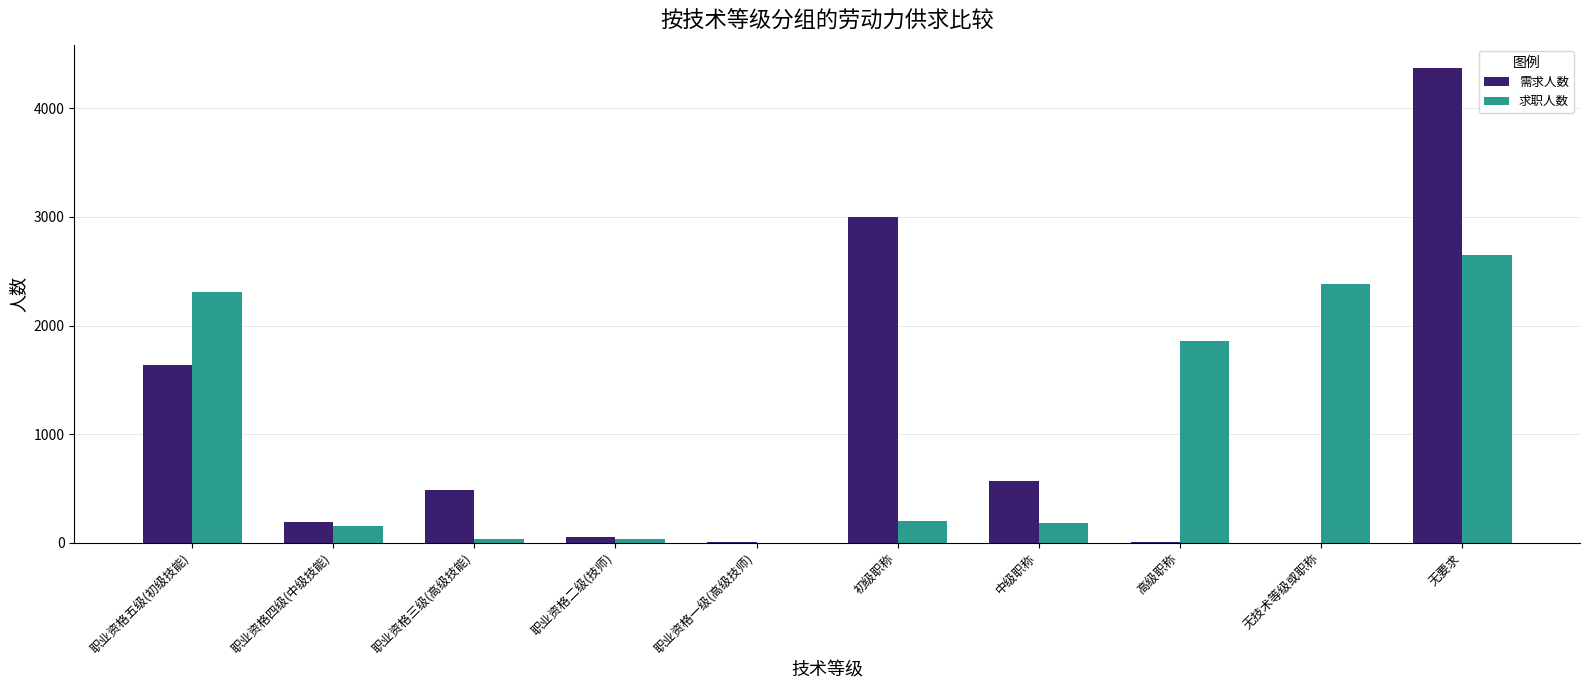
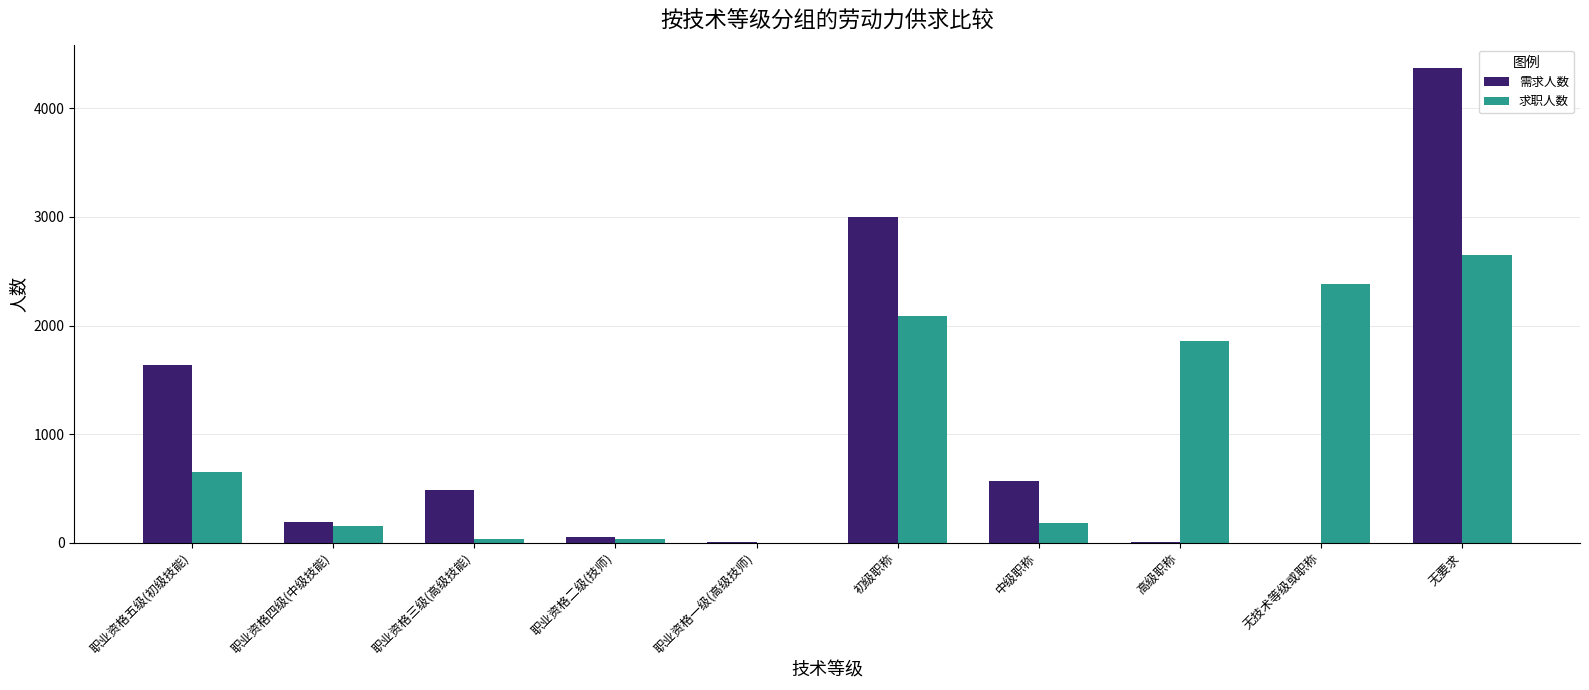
求职人数, 职业资格五级(初级技能): 2310 -> 660
求职人数, 初级职称: 210 -> 2090
